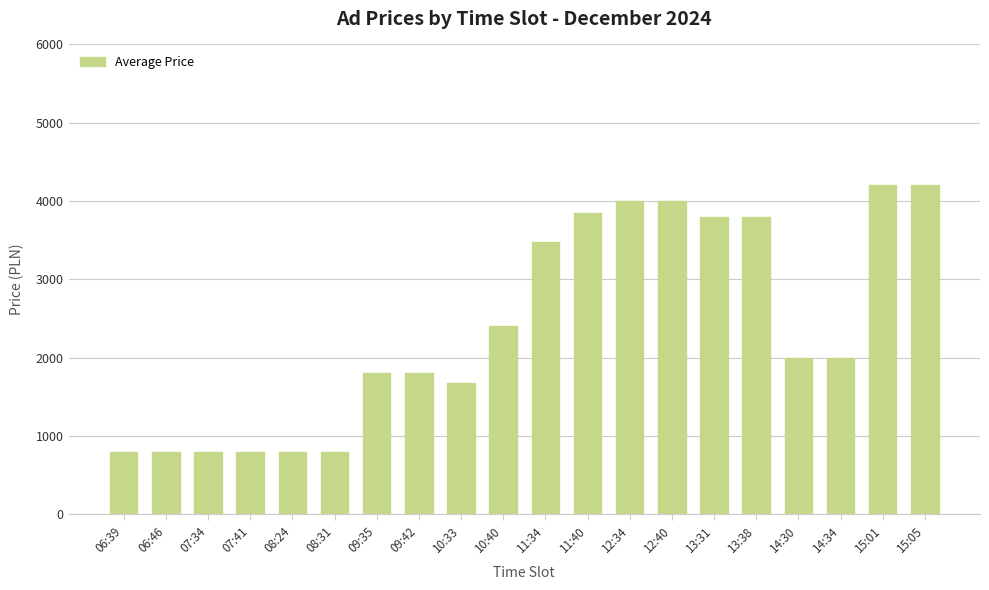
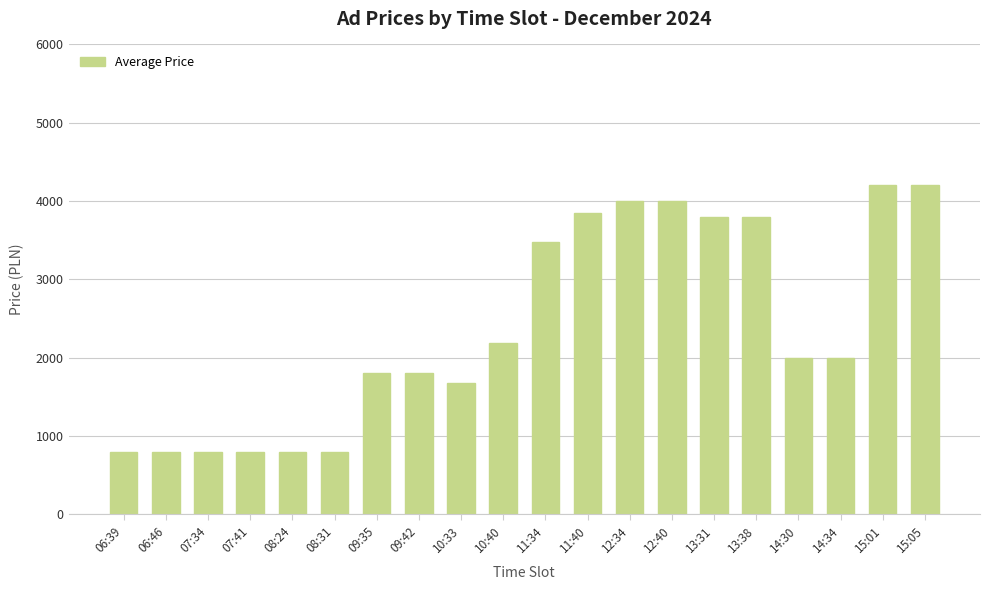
10:40: 2400 -> 2200
